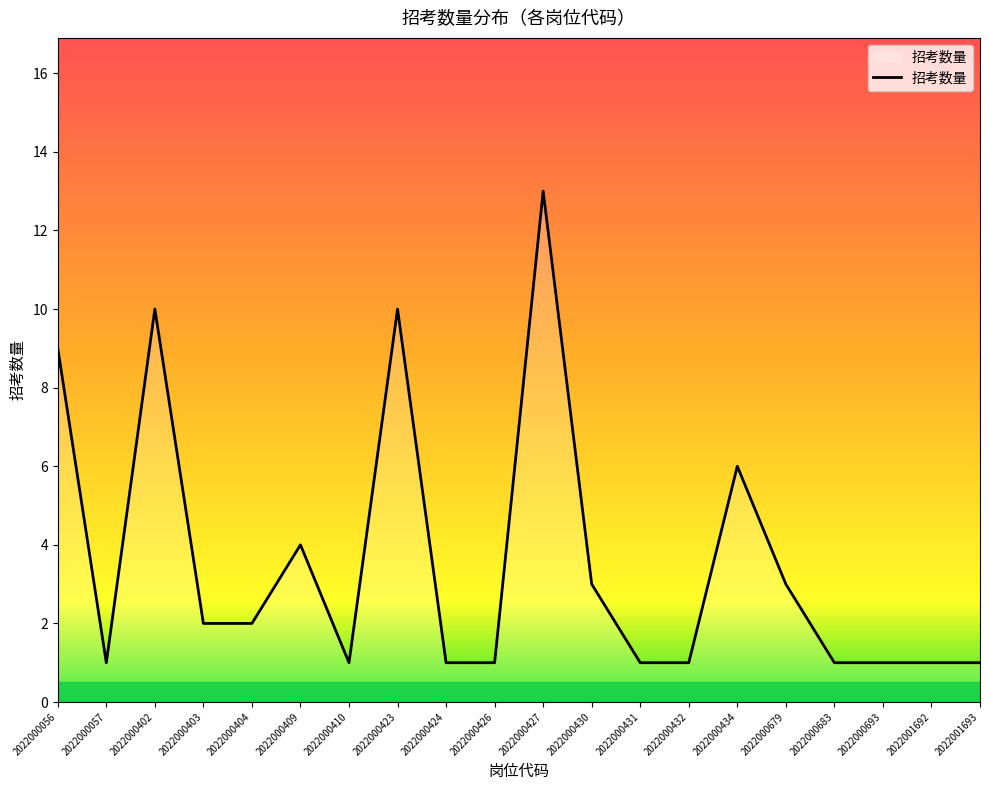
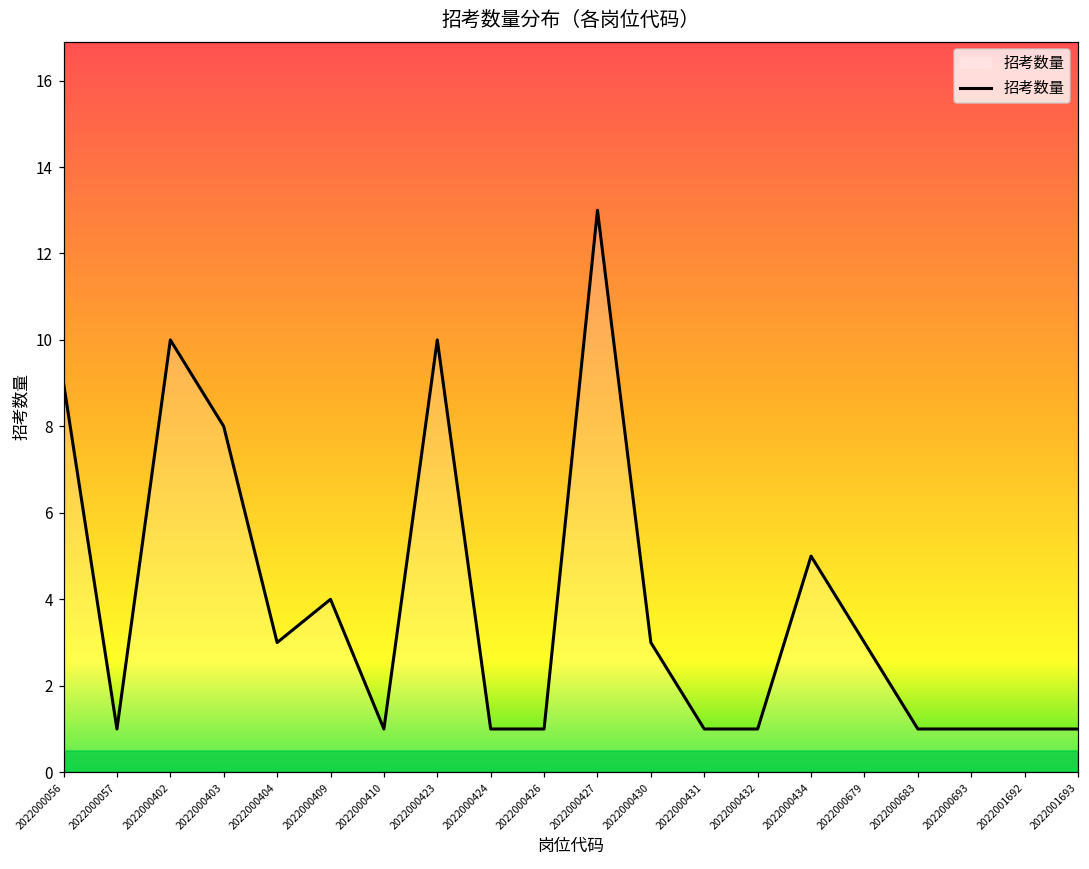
2022000403: 2 -> 8
2022000404: 2 -> 3
2022000434: 6 -> 5
